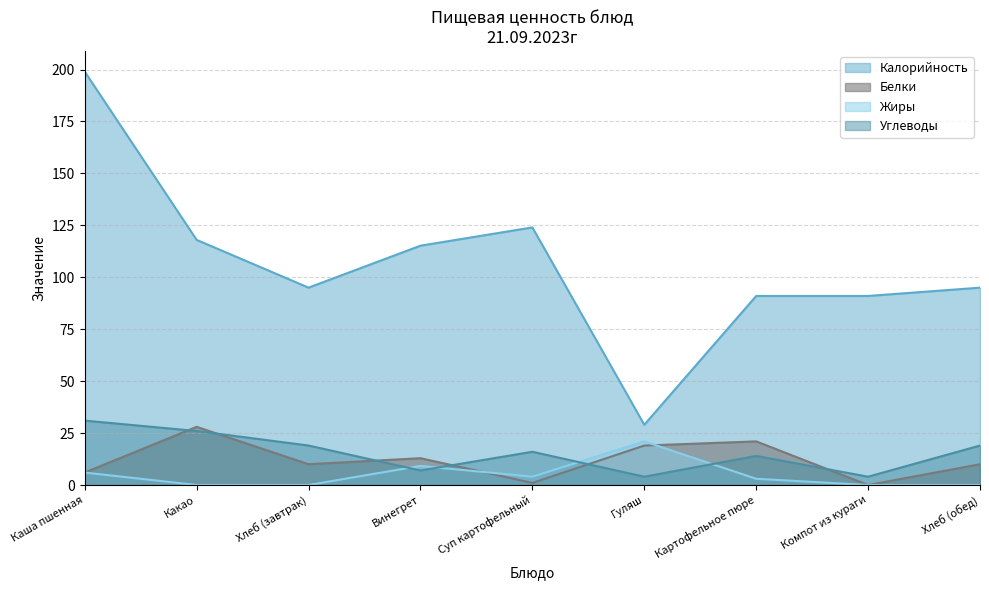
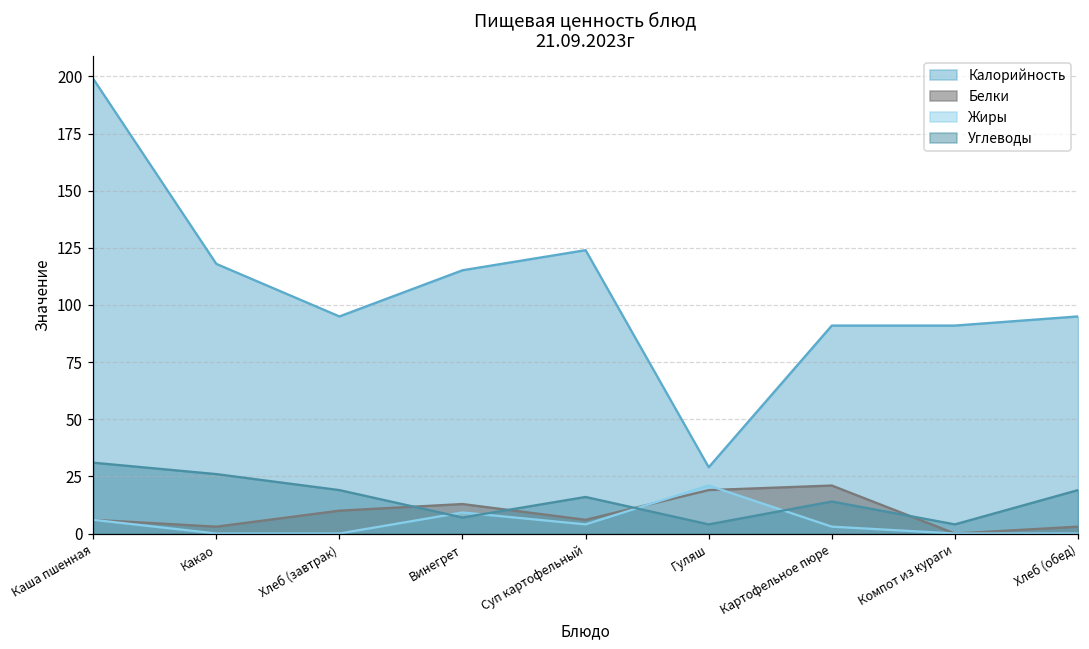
Белки, Какао: 28 -> 3
Белки, Суп картофельный: 1 -> 6
Белки, Хлеб (обед): 10 -> 3
